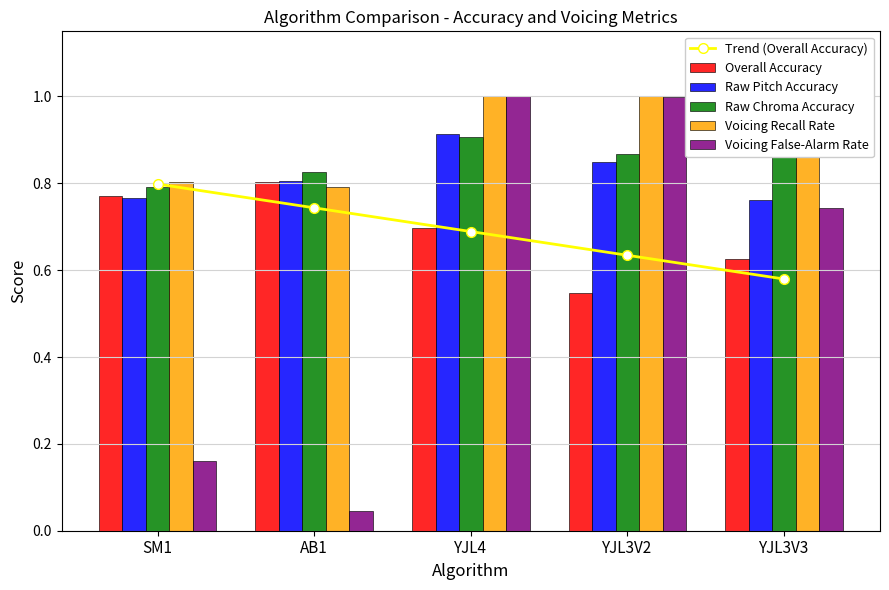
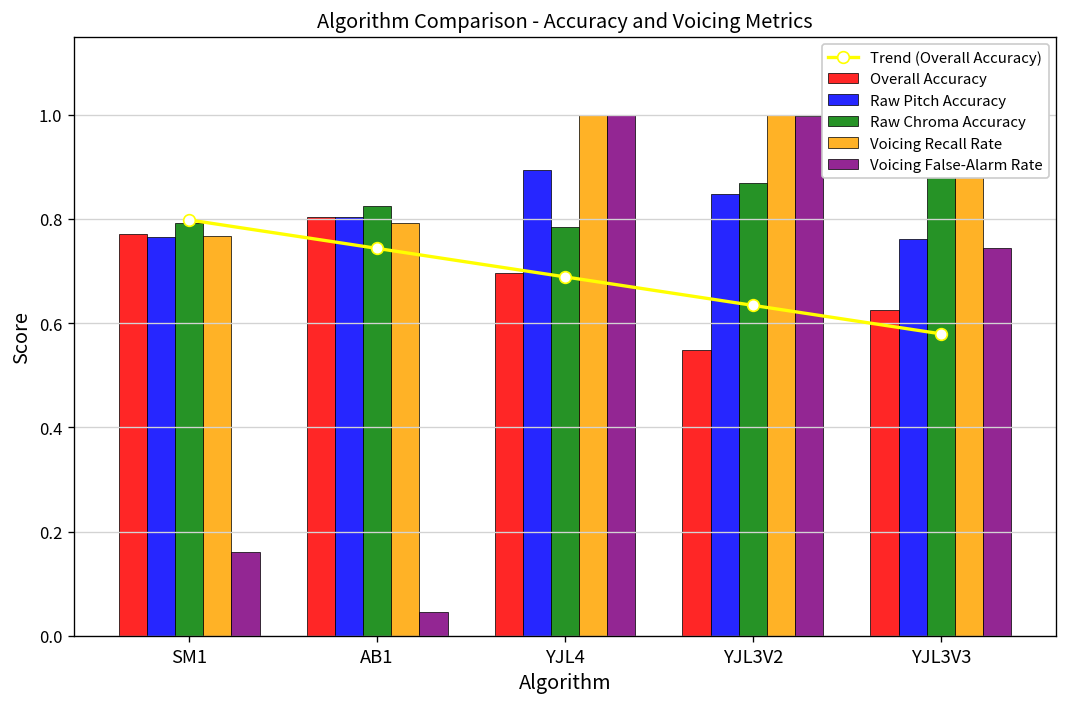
Voicing Recall Rate, SM1: 0.80 -> 0.77
Raw Pitch Accuracy, YJL4: 0.91 -> 0.89
Raw Chroma Accuracy, YJL4: 0.91 -> 0.79
